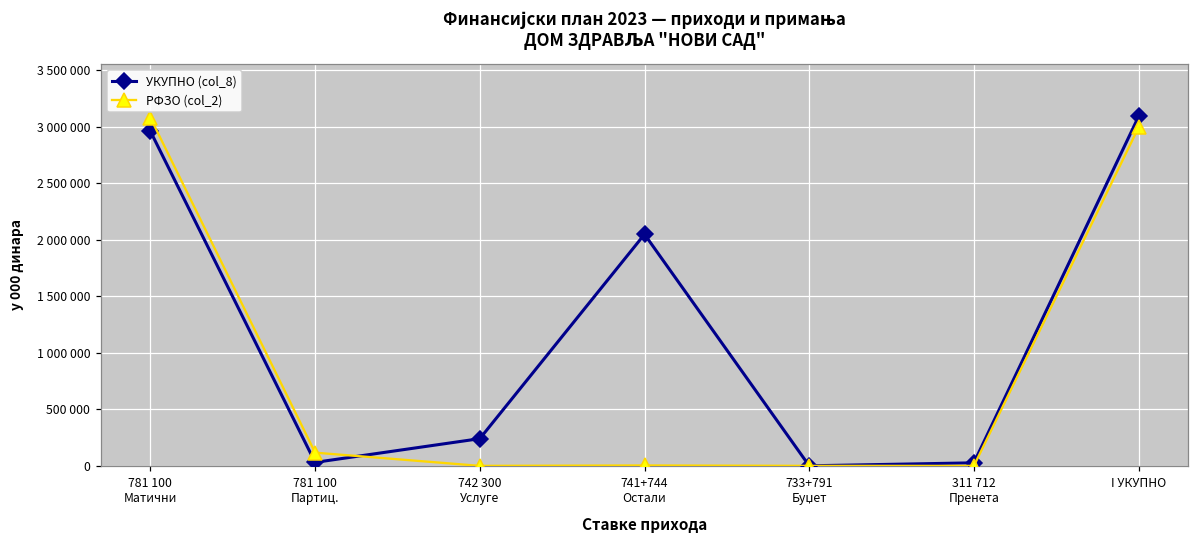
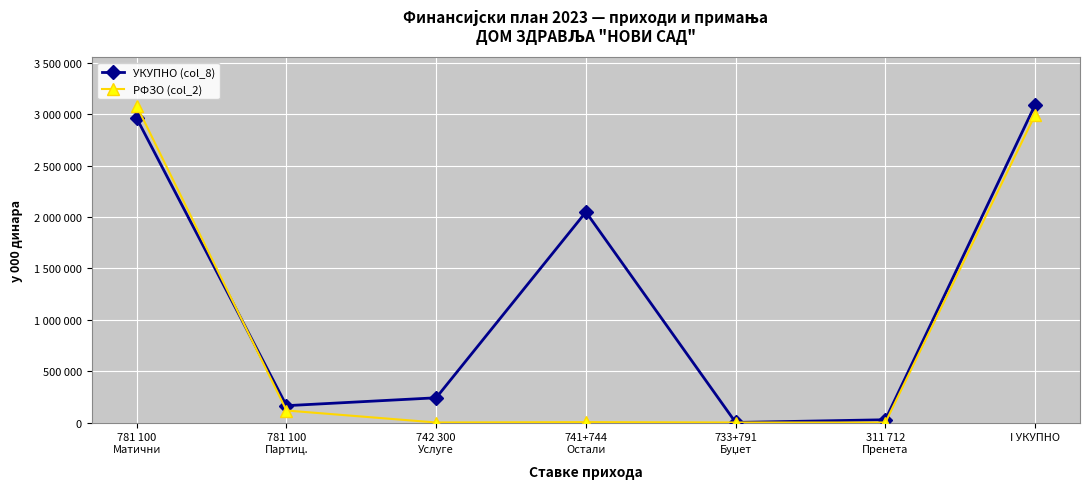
УКУПНО (col_8), 781 100 Партиц.: 30000 -> 160000
